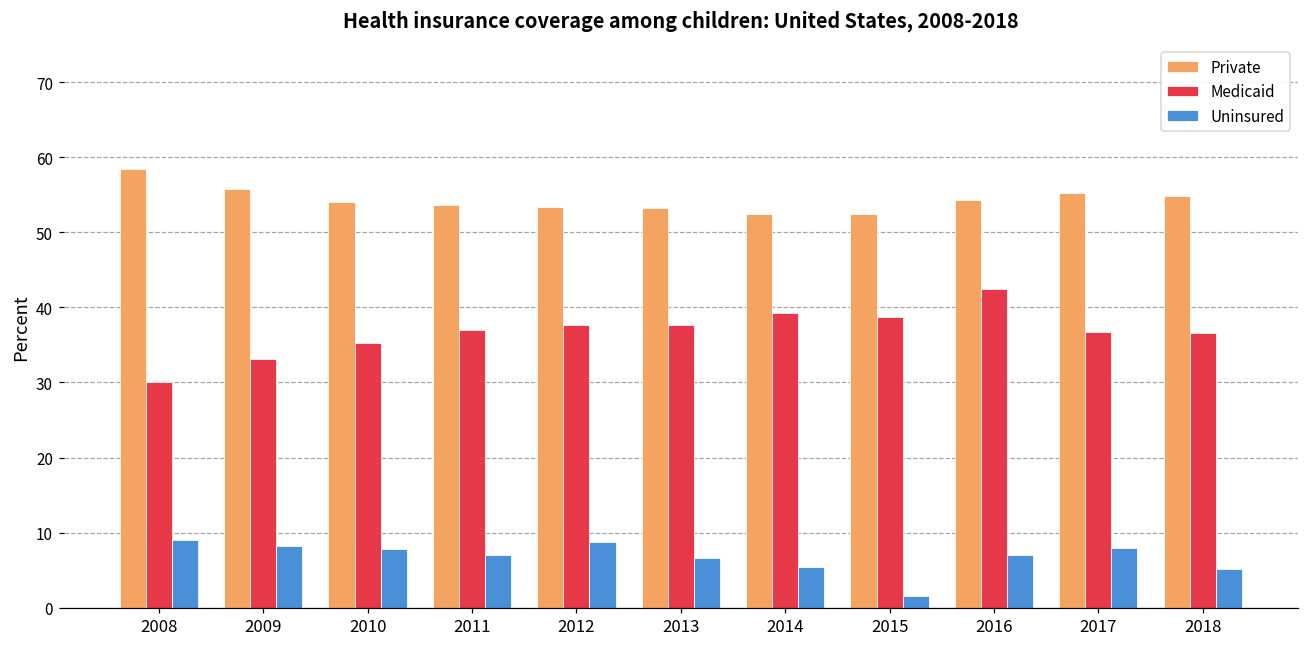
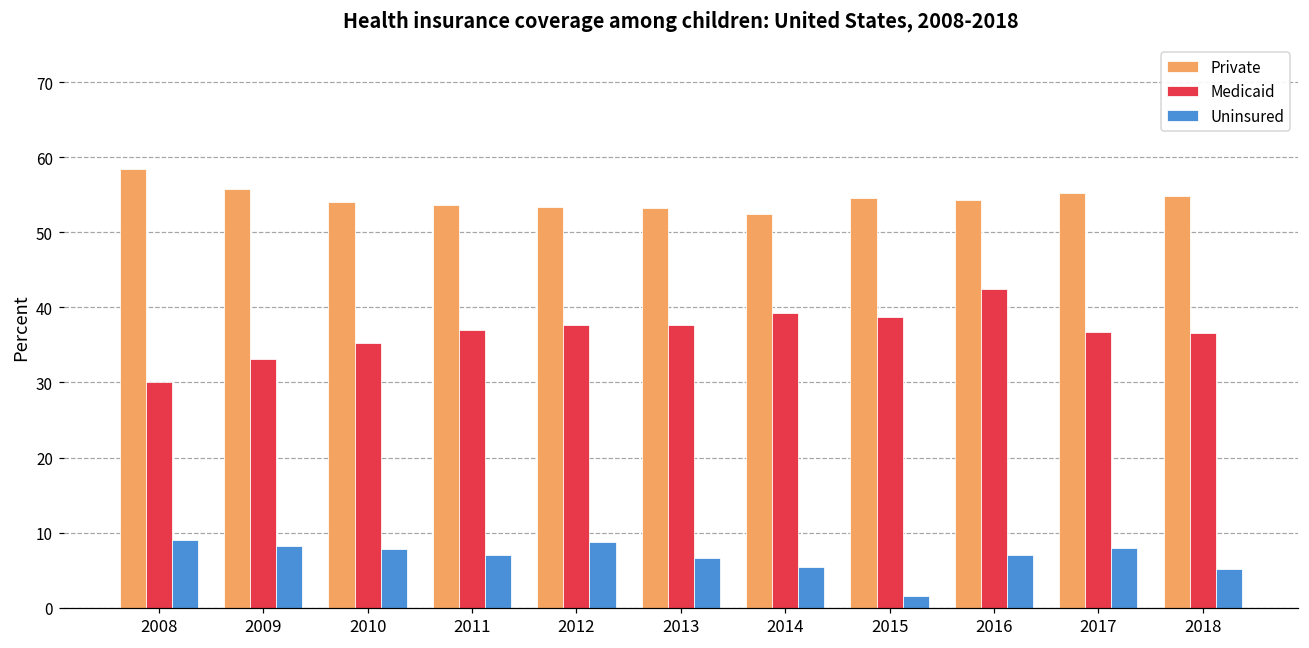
Private, 2015: 53 -> 55
